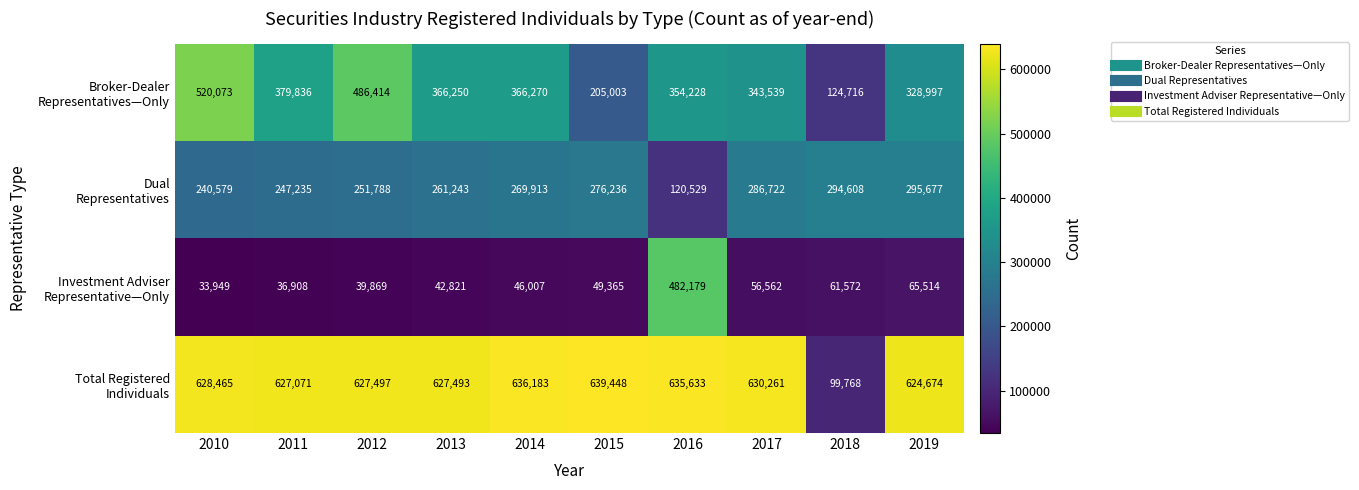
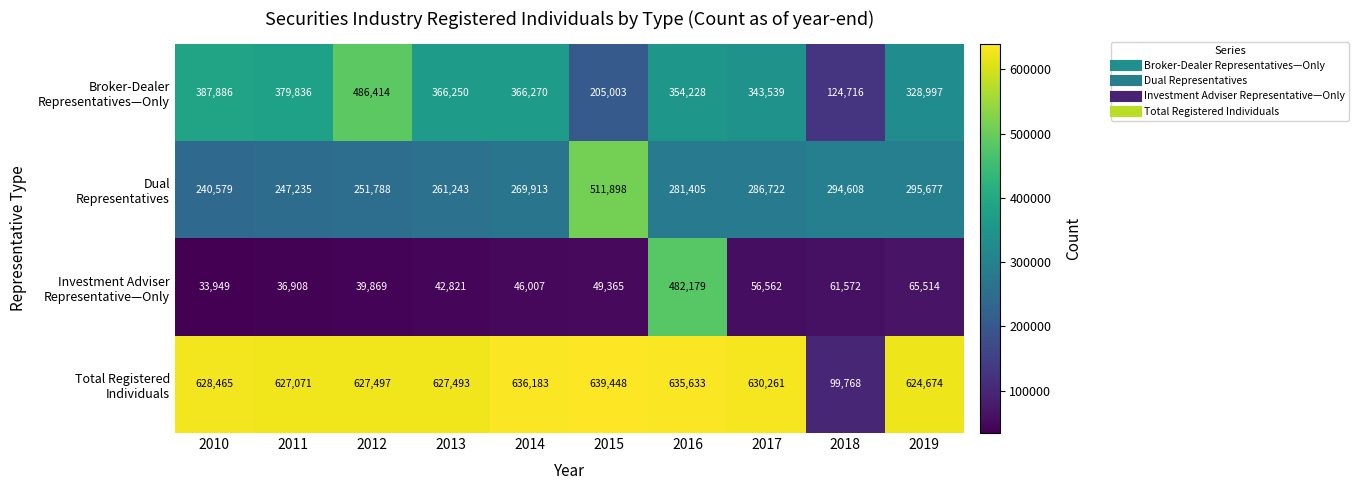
Broker-Dealer Representatives—Only, 2010: 520,073 -> 387,886
Dual Representatives, 2015: 276,236 -> 511,898
Dual Representatives, 2016: 120,529 -> 281,405
